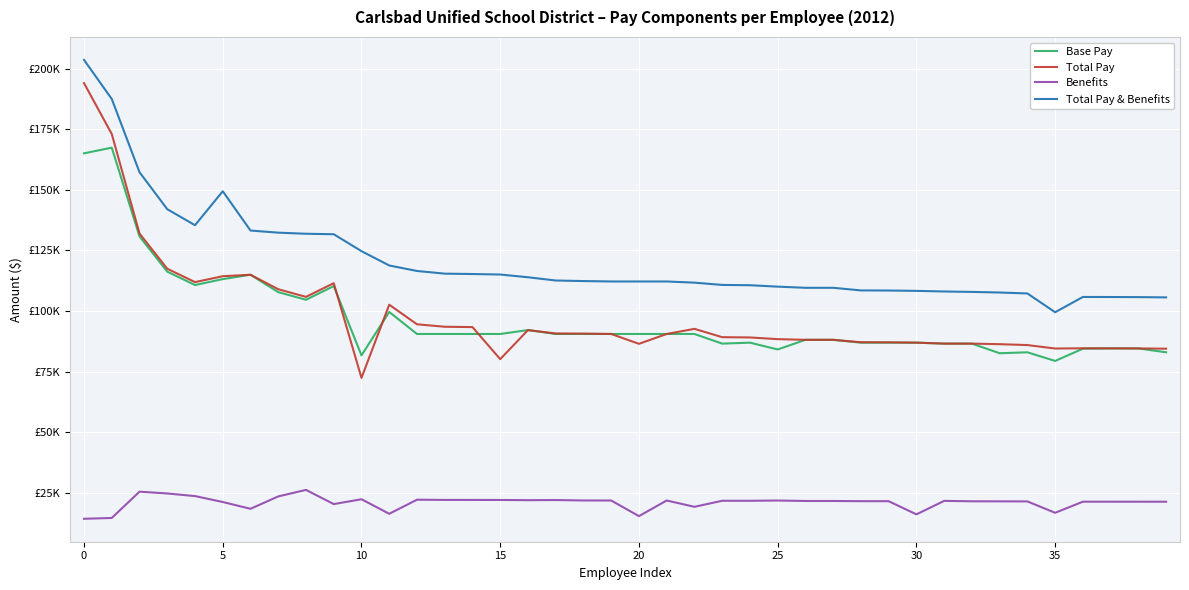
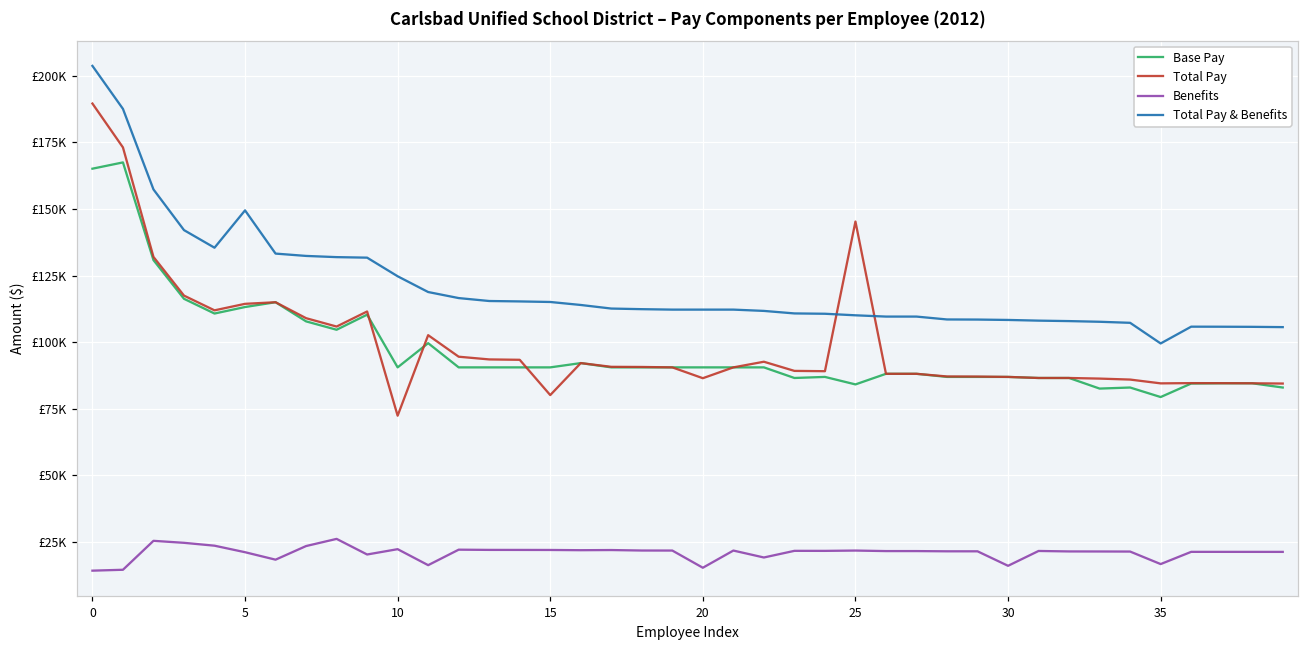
Total Pay, 0: £194000 -> £190000
Base Pay, 10: £82000 -> £91000
Total Pay, 25: £88000 -> £145000
